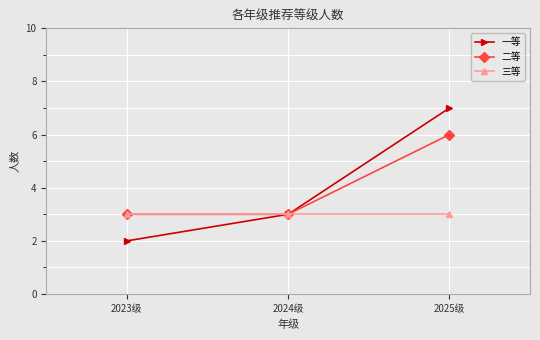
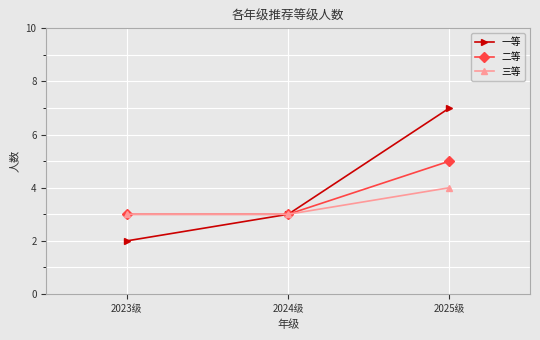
二等, 2025级: 6 -> 5
三等, 2025级: 3 -> 4
